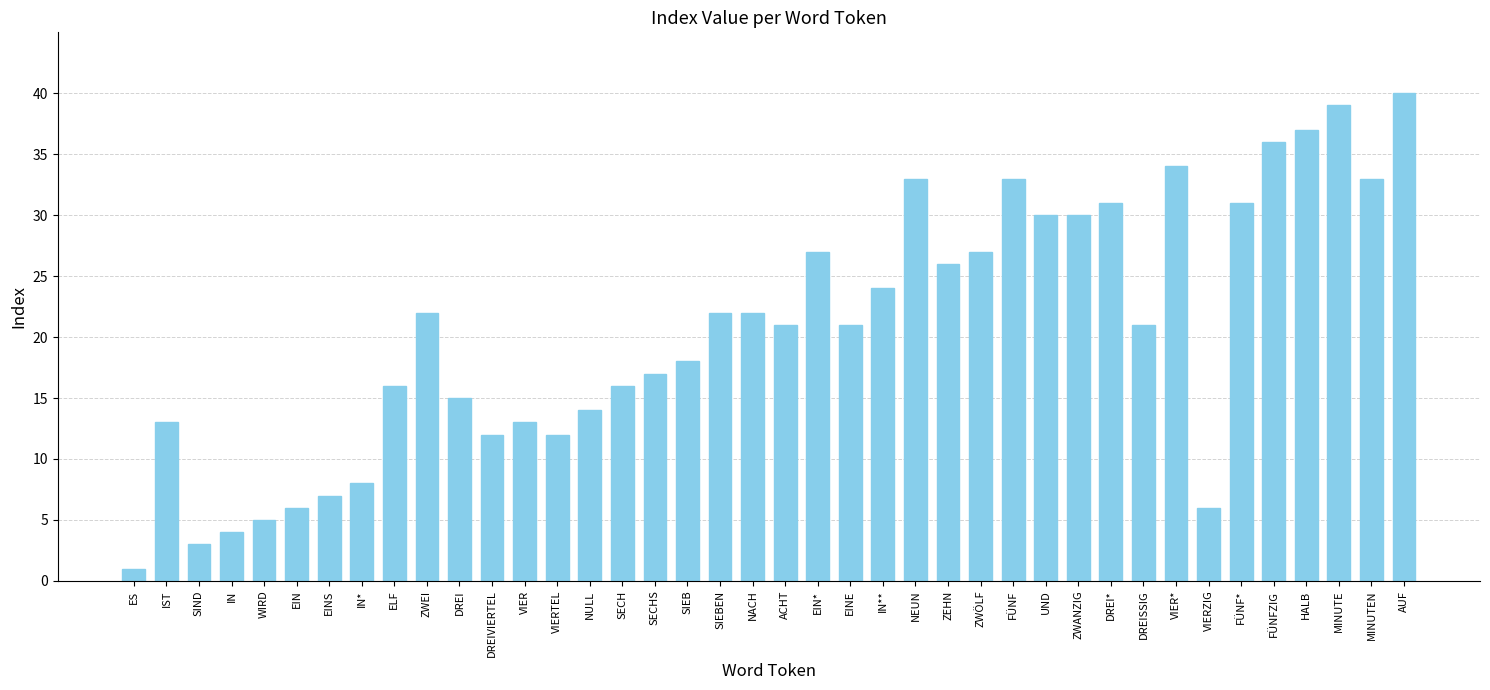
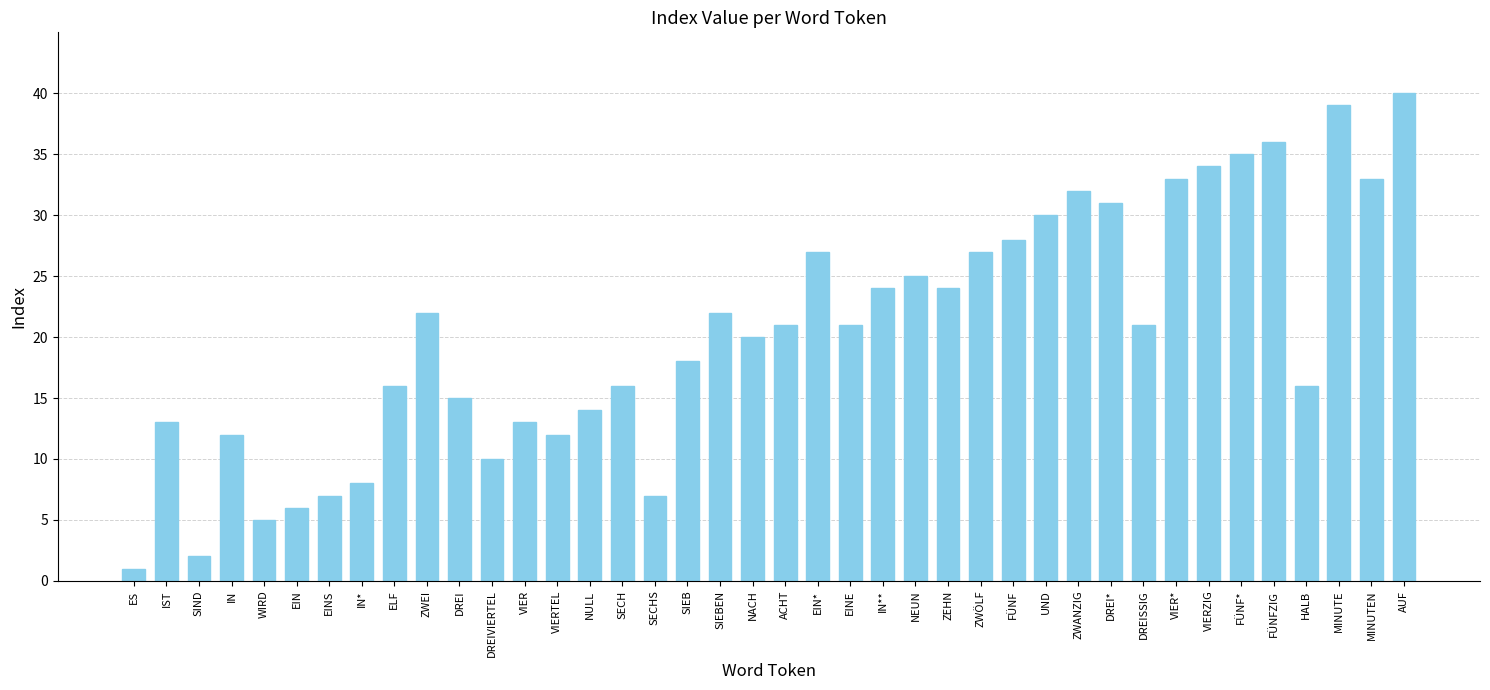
SIND: 3 -> 2
IN: 4 -> 12
DREIVIERTEL: 12 -> 10
SECHS: 17 -> 7
NACH: 22 -> 20
NEUN: 33 -> 25
ZEHN: 26 -> 24
FÜNF: 33 -> 28
ZWANZIG: 30 -> 32
VIER*: 34 -> 33
VIERZIG: 6 -> 34
FÜNF*: 31 -> 35
HALB: 37 -> 16
